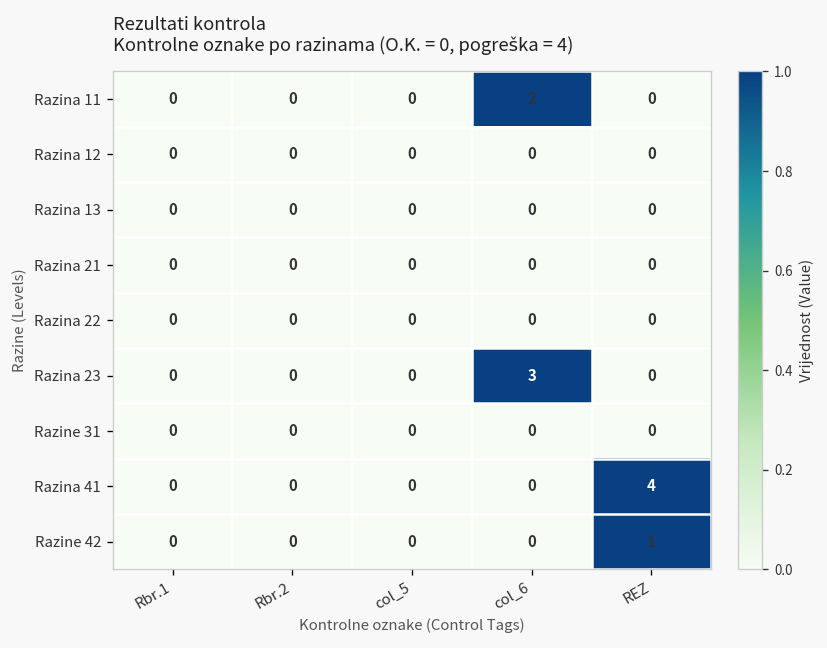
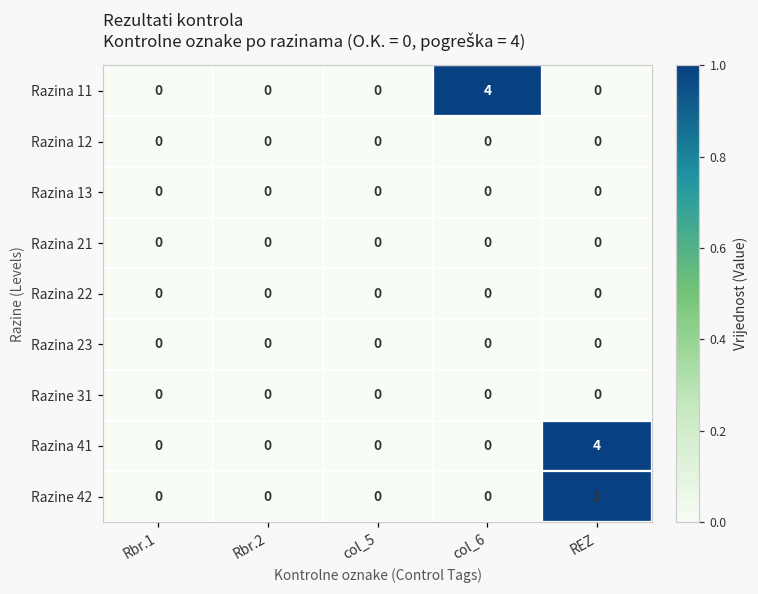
Razina 11, col_6: 2 -> 4
Razina 23, col_6: 3 -> 0
